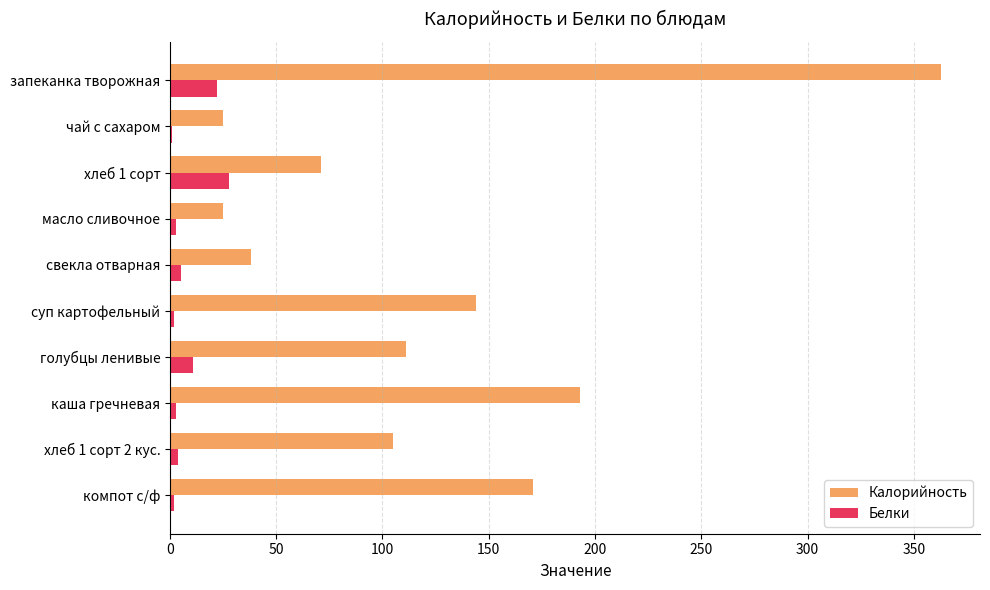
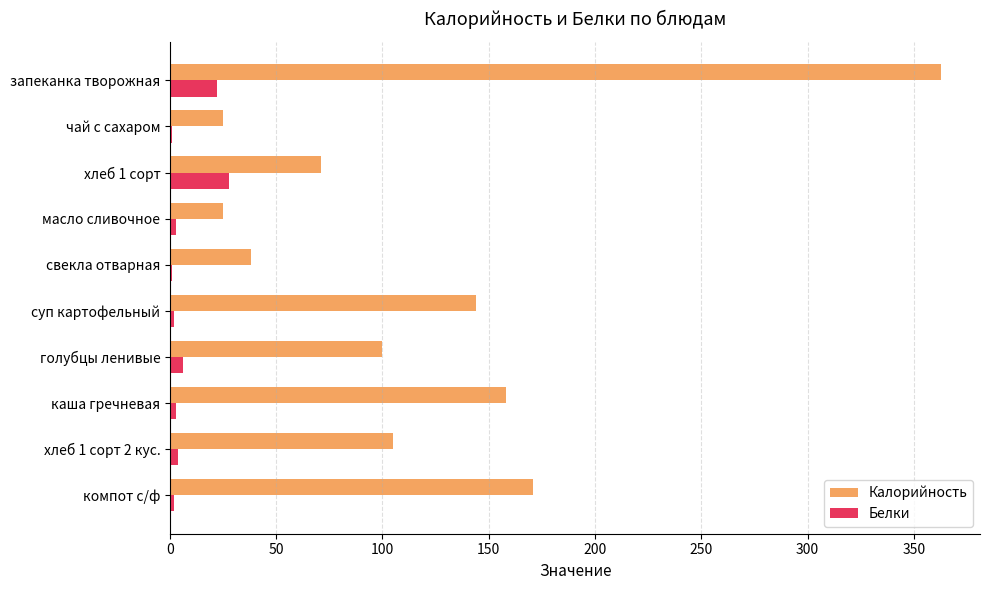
Белки, свекла отварная: 5 -> 1
Калорийность, голубцы ленивые: 111 -> 100
Белки, голубцы ленивые: 11 -> 6
Калорийность, каша гречневая: 193 -> 158
